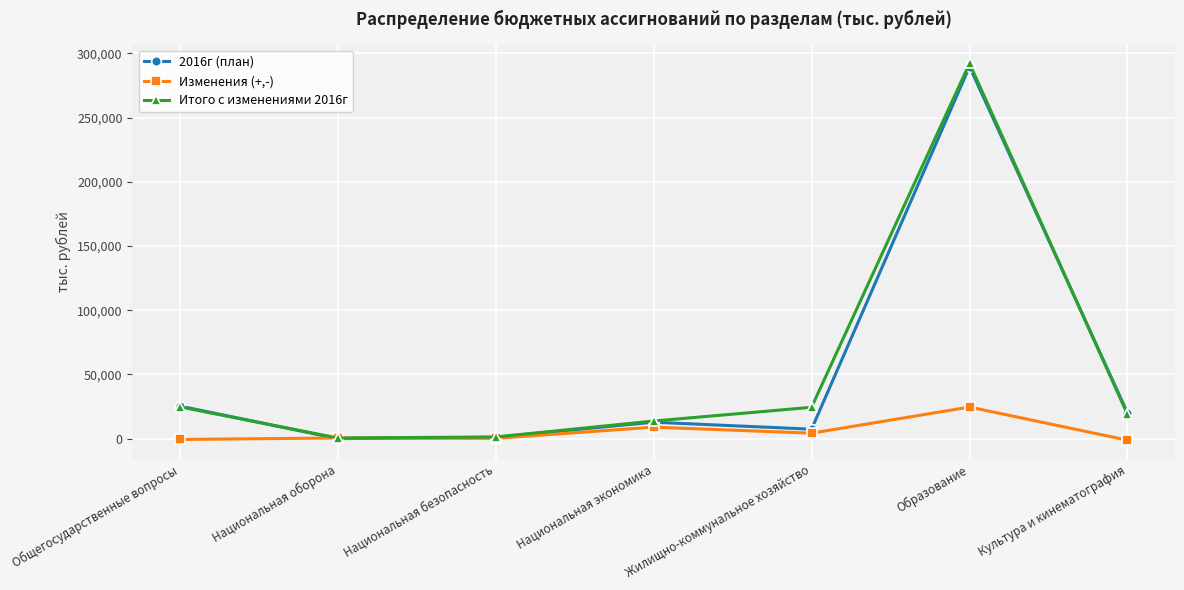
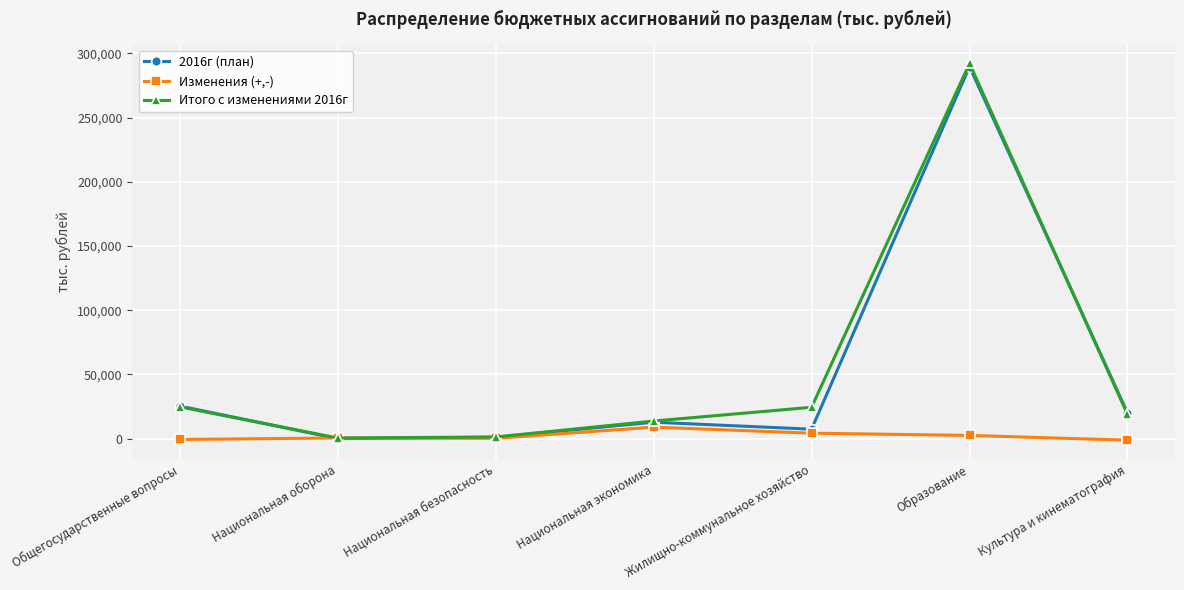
Изменения (+,-), Образование: 25,000 -> 2,000
